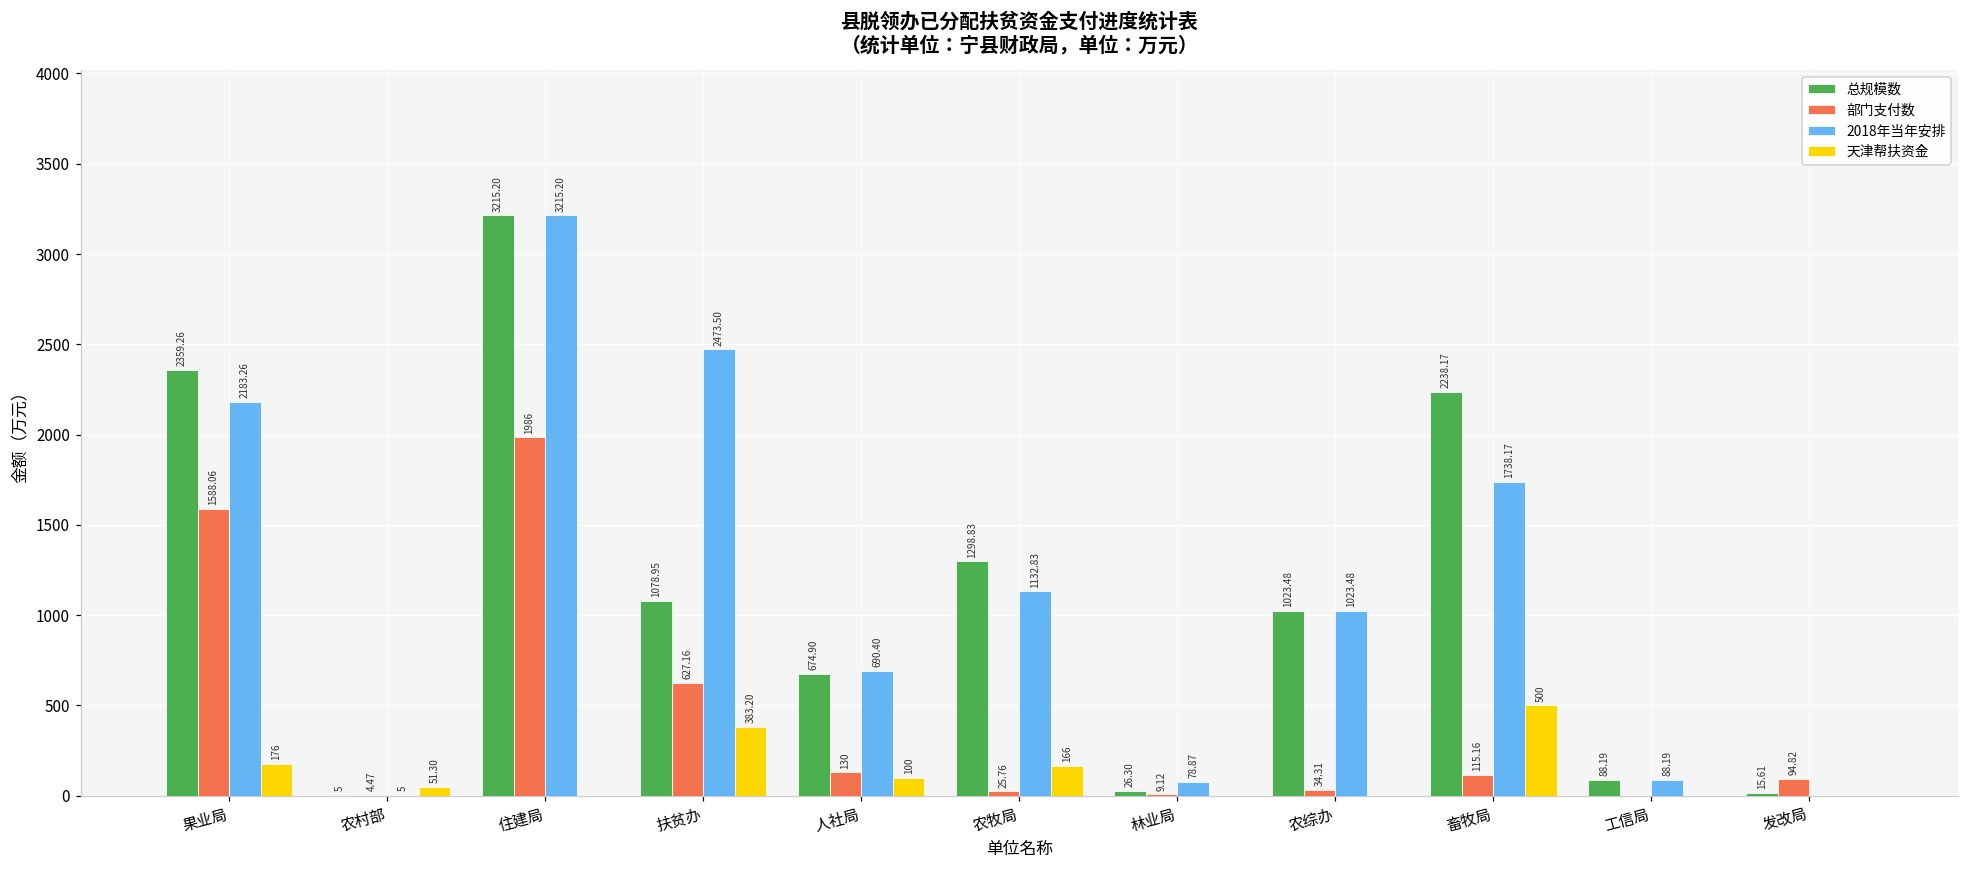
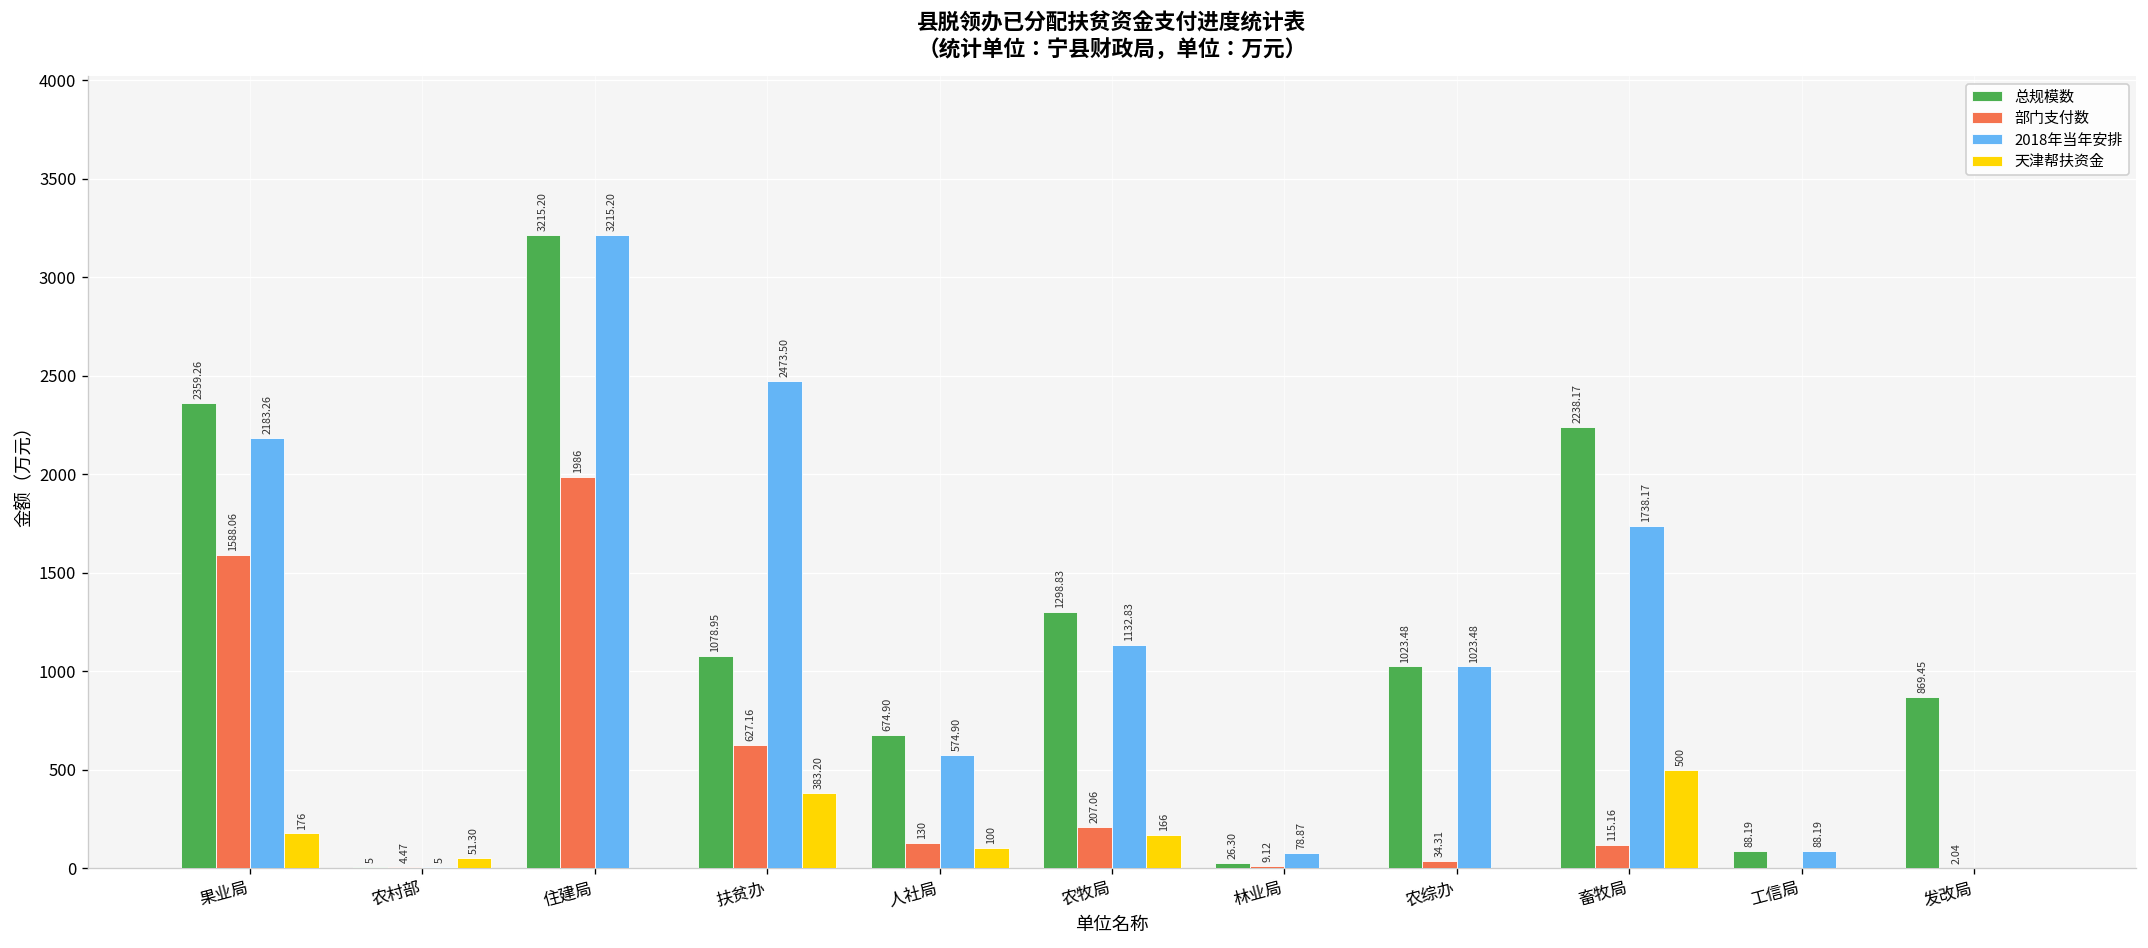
2018年当年安排, 人社局: 690.40 -> 574.90
部门支付数, 农牧局: 25.76 -> 207.06
总规模数, 发改局: 15.61 -> 869.45
部门支付数, 发改局: 94.82 -> 2.04
